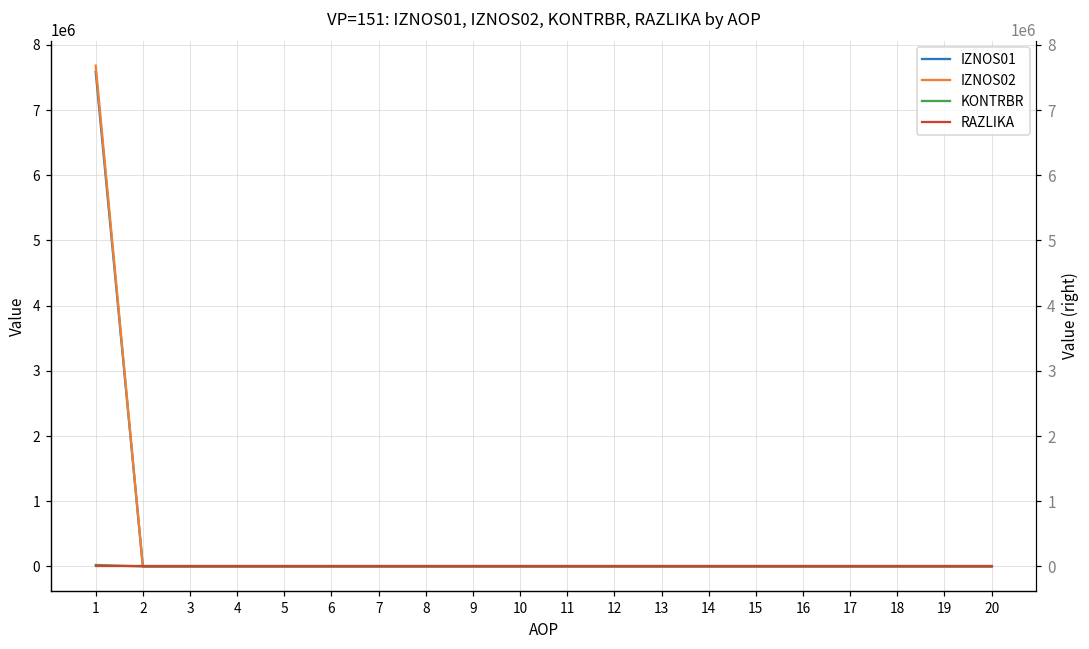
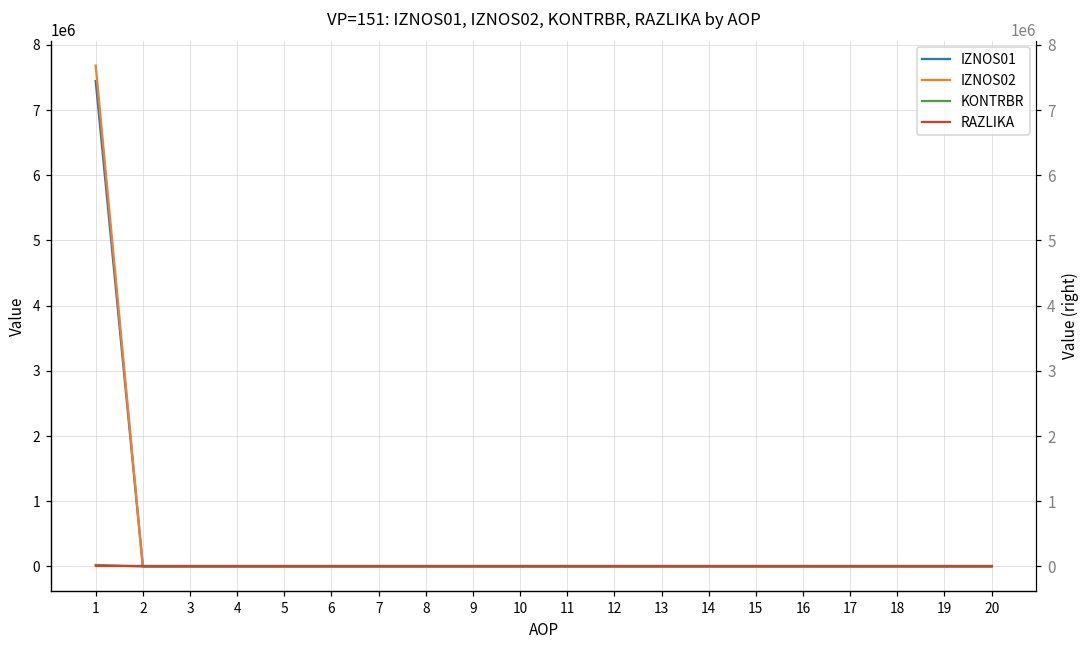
IZNOS01, 1: 7600000 -> 7400000
